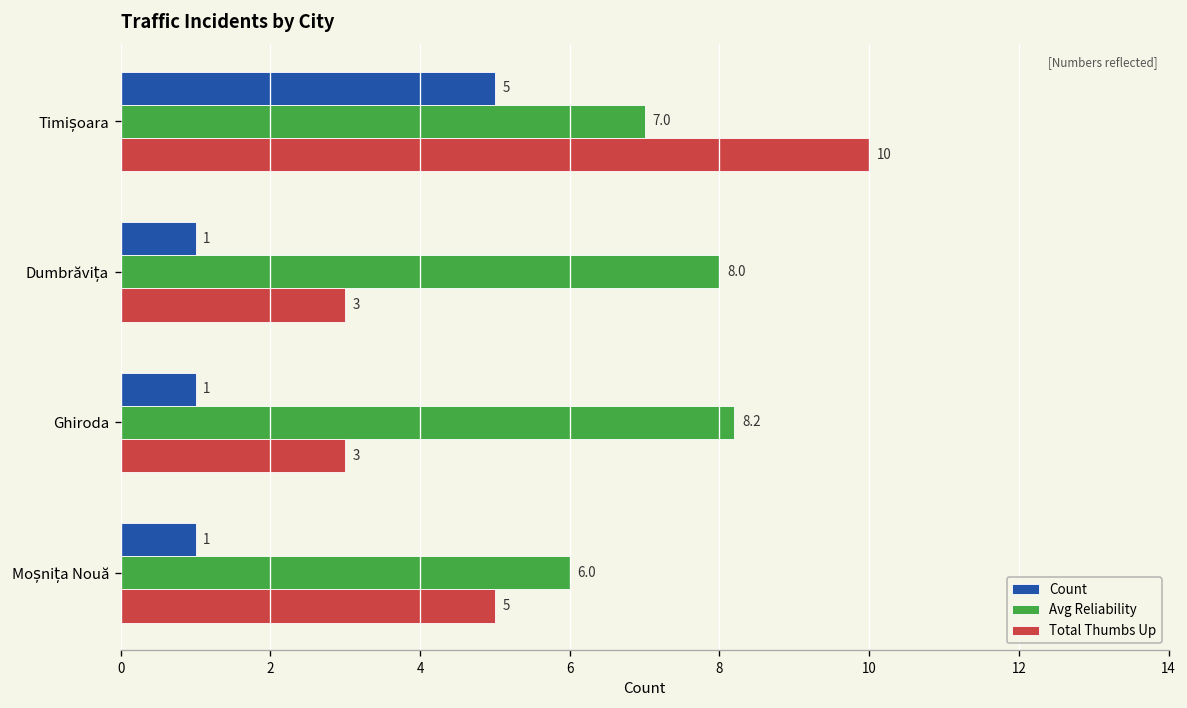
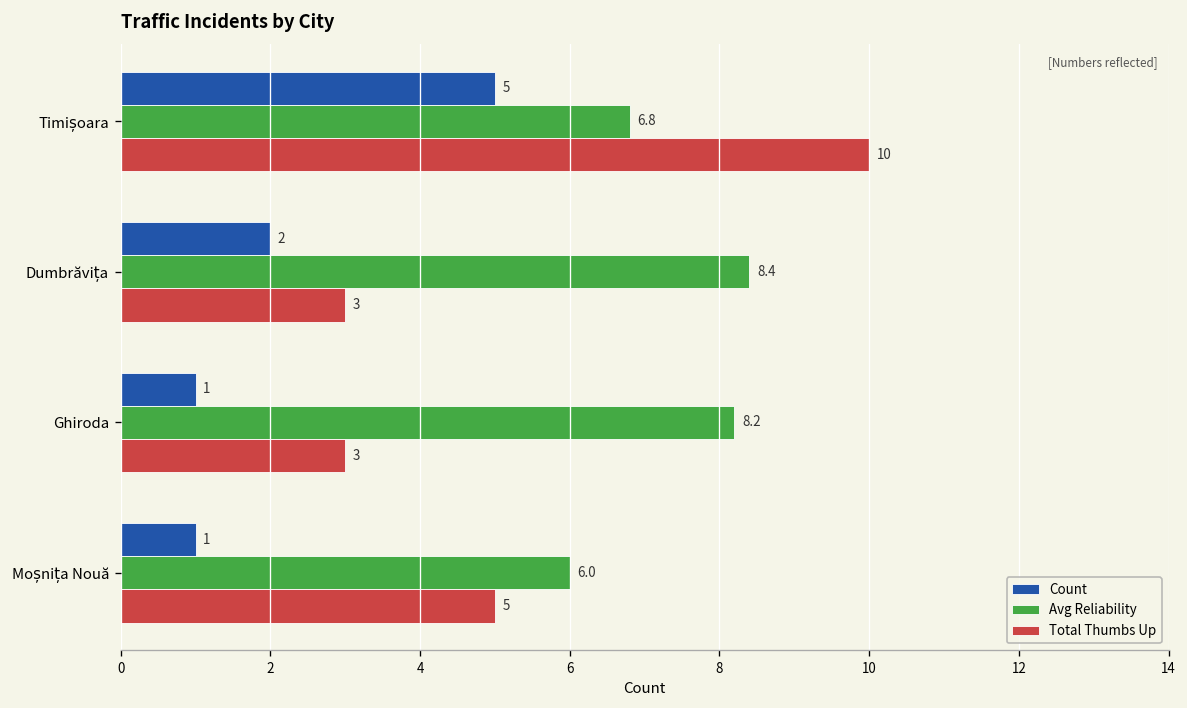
Avg Reliability, Timișoara: 7.0 -> 6.8
Count, Dumbrăvița: 1 -> 2
Avg Reliability, Dumbrăvița: 8.0 -> 8.4
